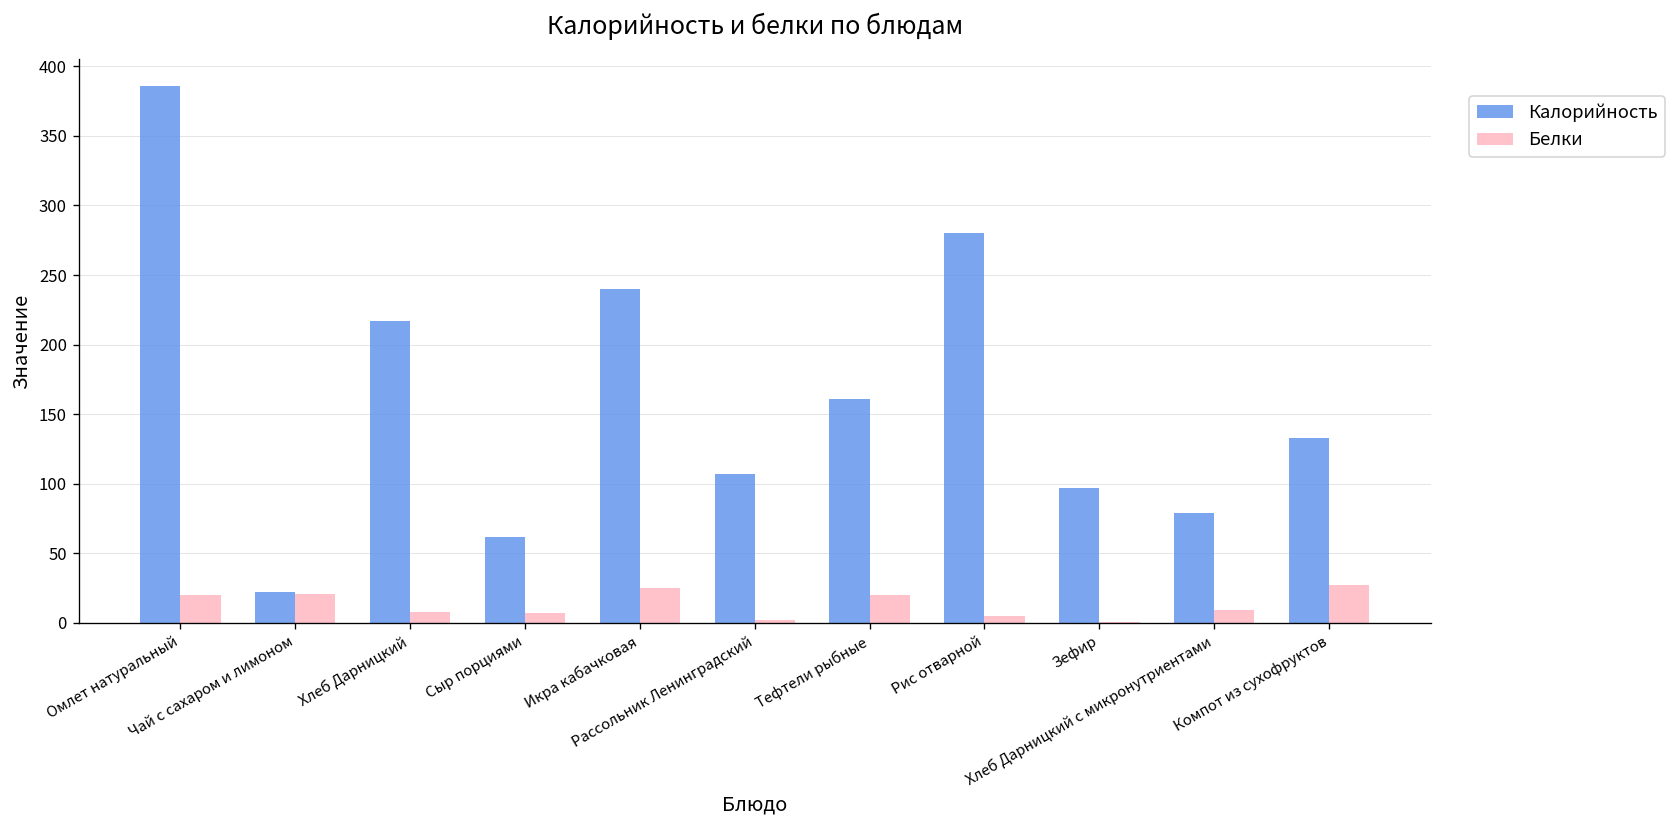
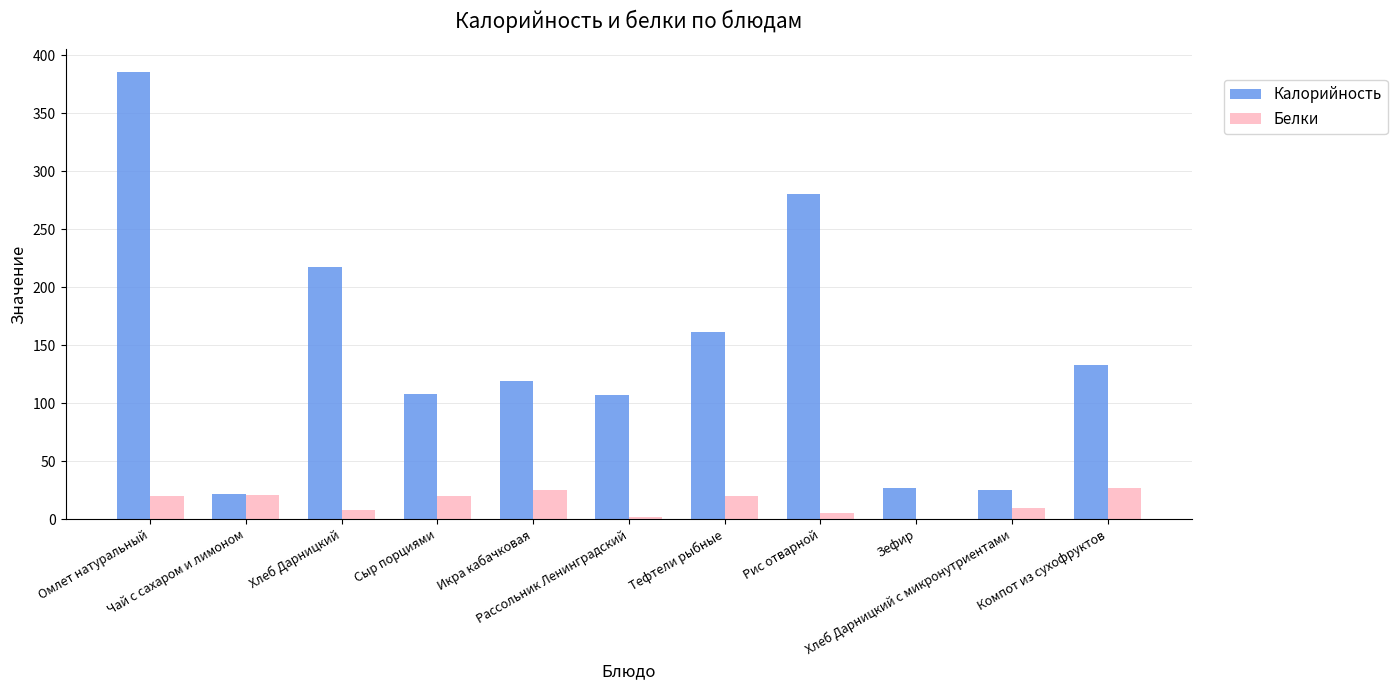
Калорийность, Сыр порциями: 62 -> 108
Белки, Сыр порциями: 7 -> 20
Калорийность, Икра кабачковая: 240 -> 119
Калорийность, Зефир: 97 -> 27
Калорийность, Хлеб Дарницкий с микронутриентами: 79 -> 25
